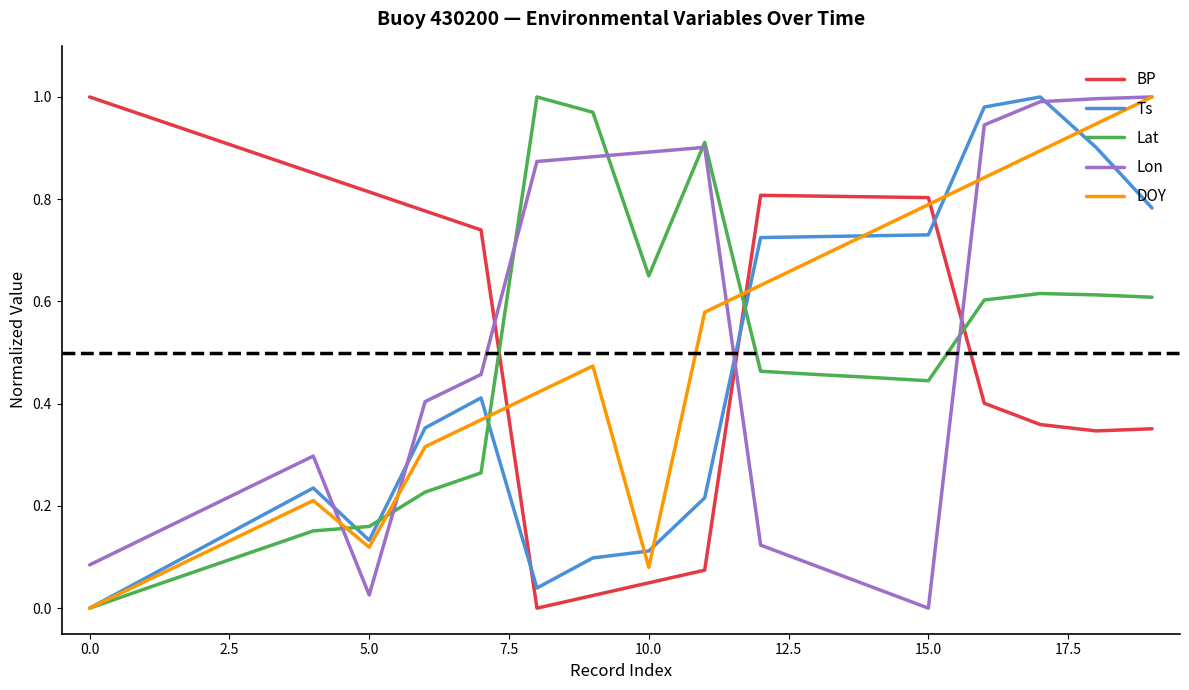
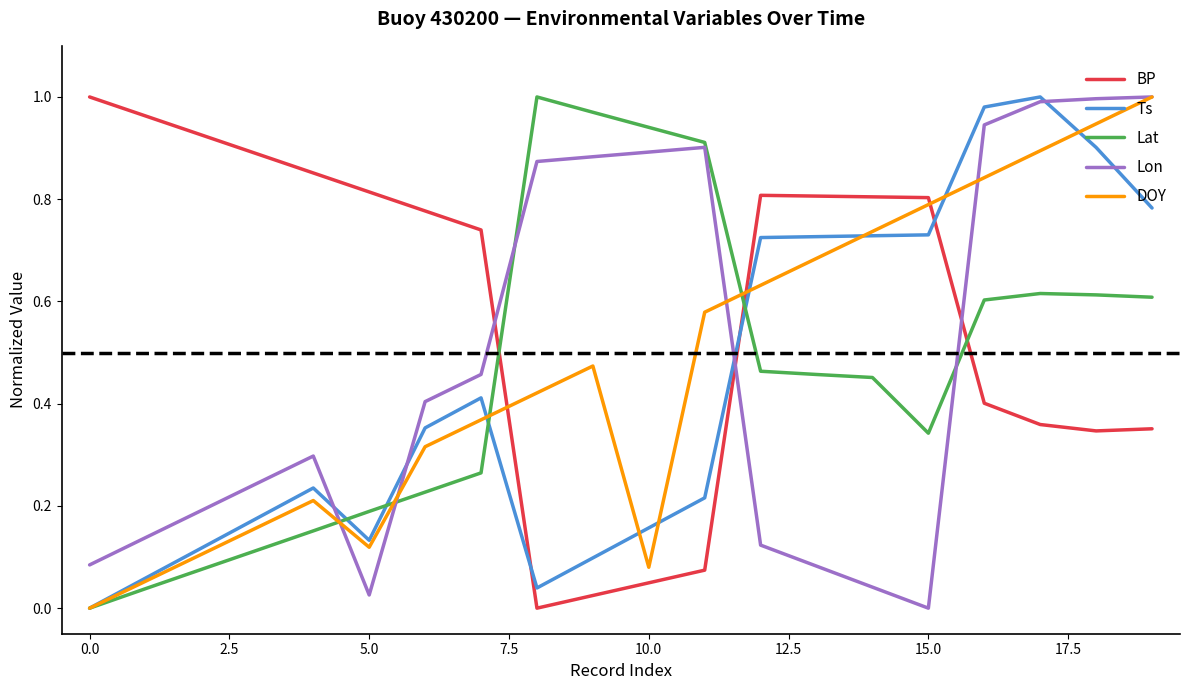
Lat, 5.0: 0.16 -> 0.19
Ts, 10.0: 0.11 -> 0.16
Lat, 10.0: 0.65 -> 0.94
Lat, 15.0: 0.44 -> 0.34
